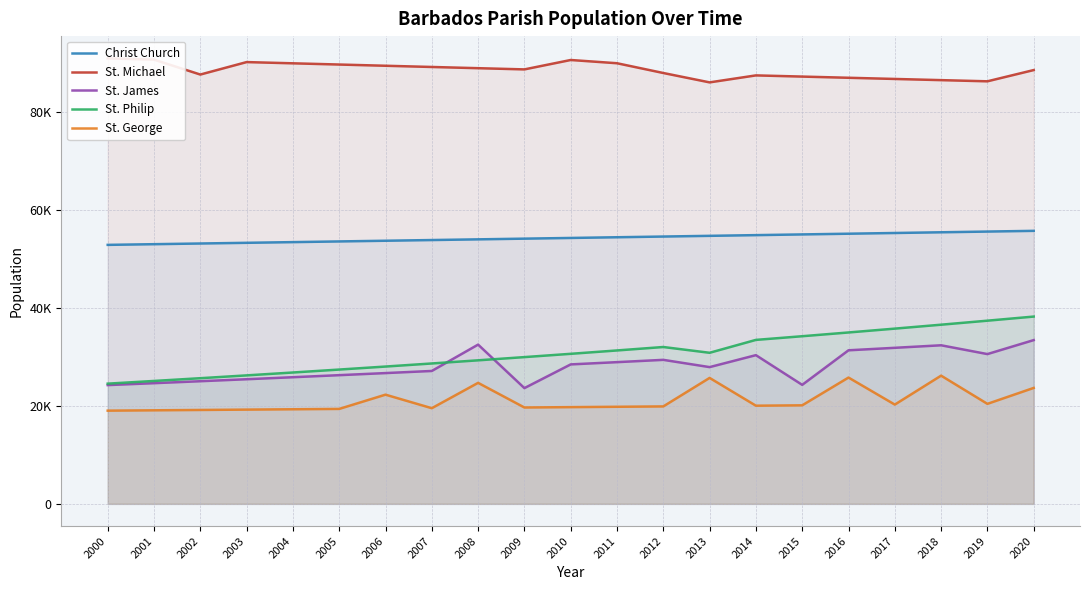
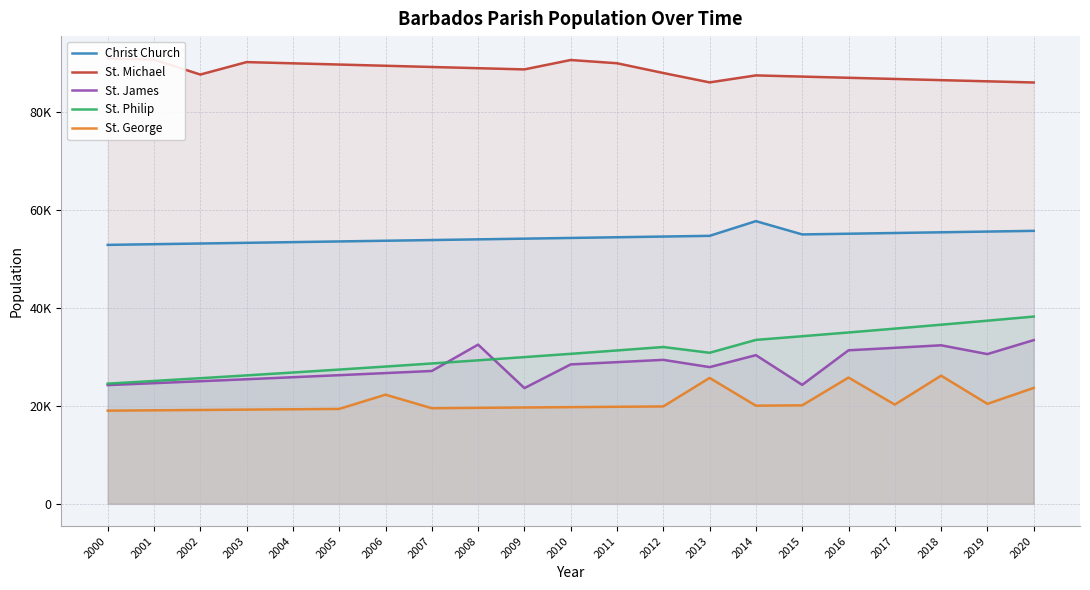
St. George, 2008: 25000 -> 20000
Christ Church, 2014: 55000 -> 58000
St. Michael, 2020: 89000 -> 86000
